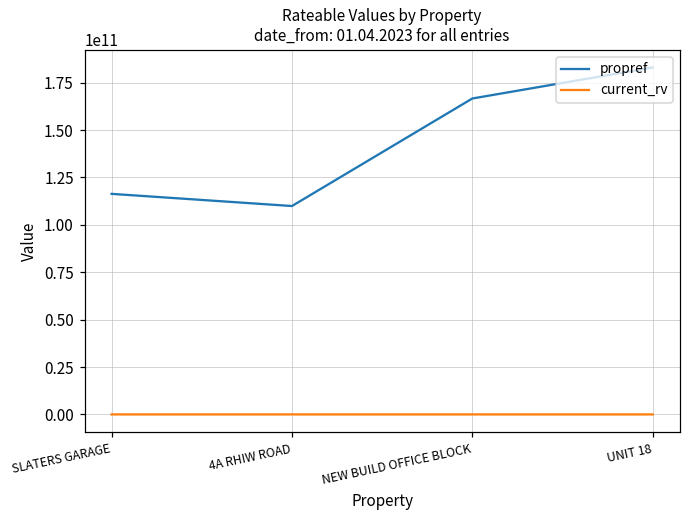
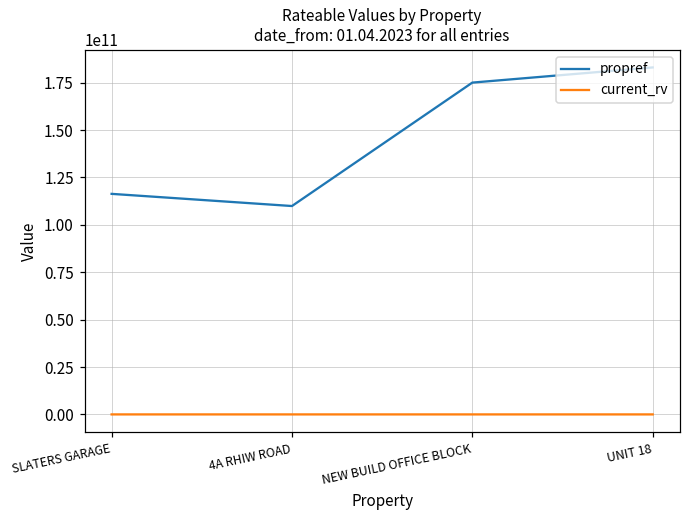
propref, NEW BUILD OFFICE BLOCK: 167000000000 -> 175000000000
